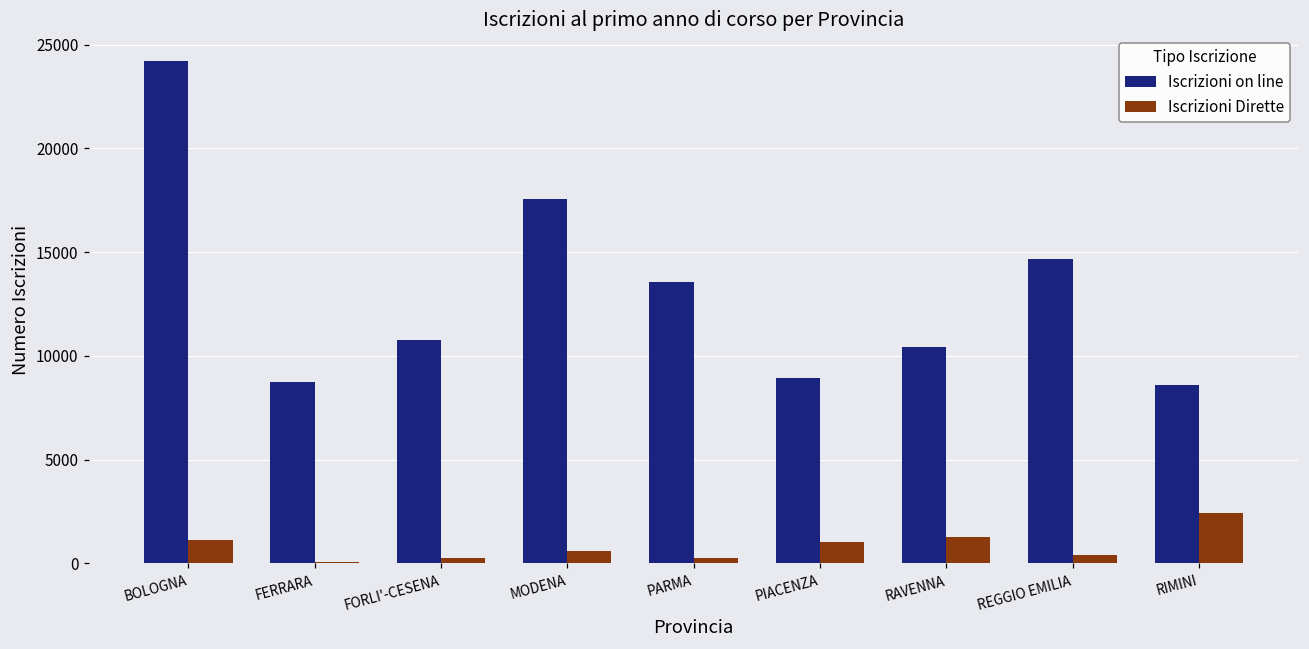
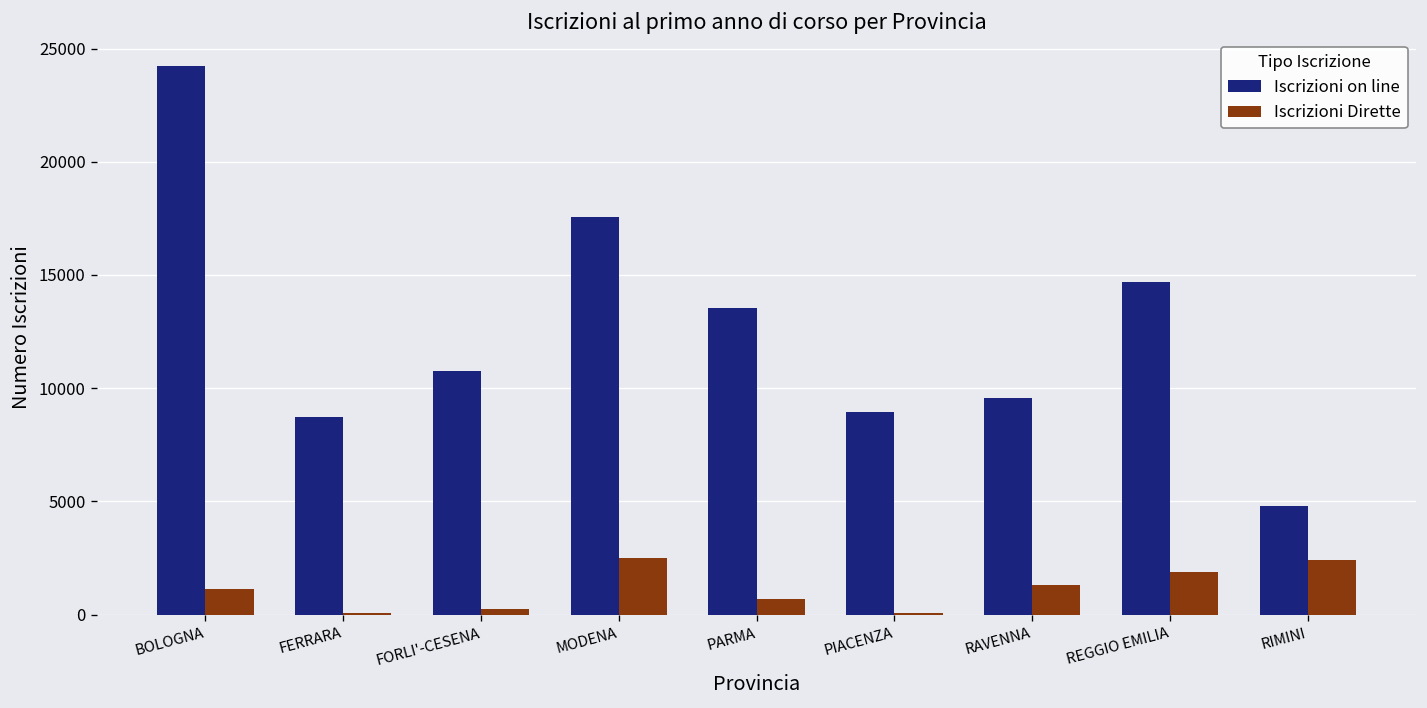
Iscrizioni Dirette, MODENA: 600 -> 2500
Iscrizioni Dirette, PARMA: 200 -> 700
Iscrizioni Dirette, PIACENZA: 1000 -> 100
Iscrizioni on line, RAVENNA: 10400 -> 9600
Iscrizioni Dirette, REGGIO EMILIA: 400 -> 1900
Iscrizioni on line, RIMINI: 8600 -> 4800
